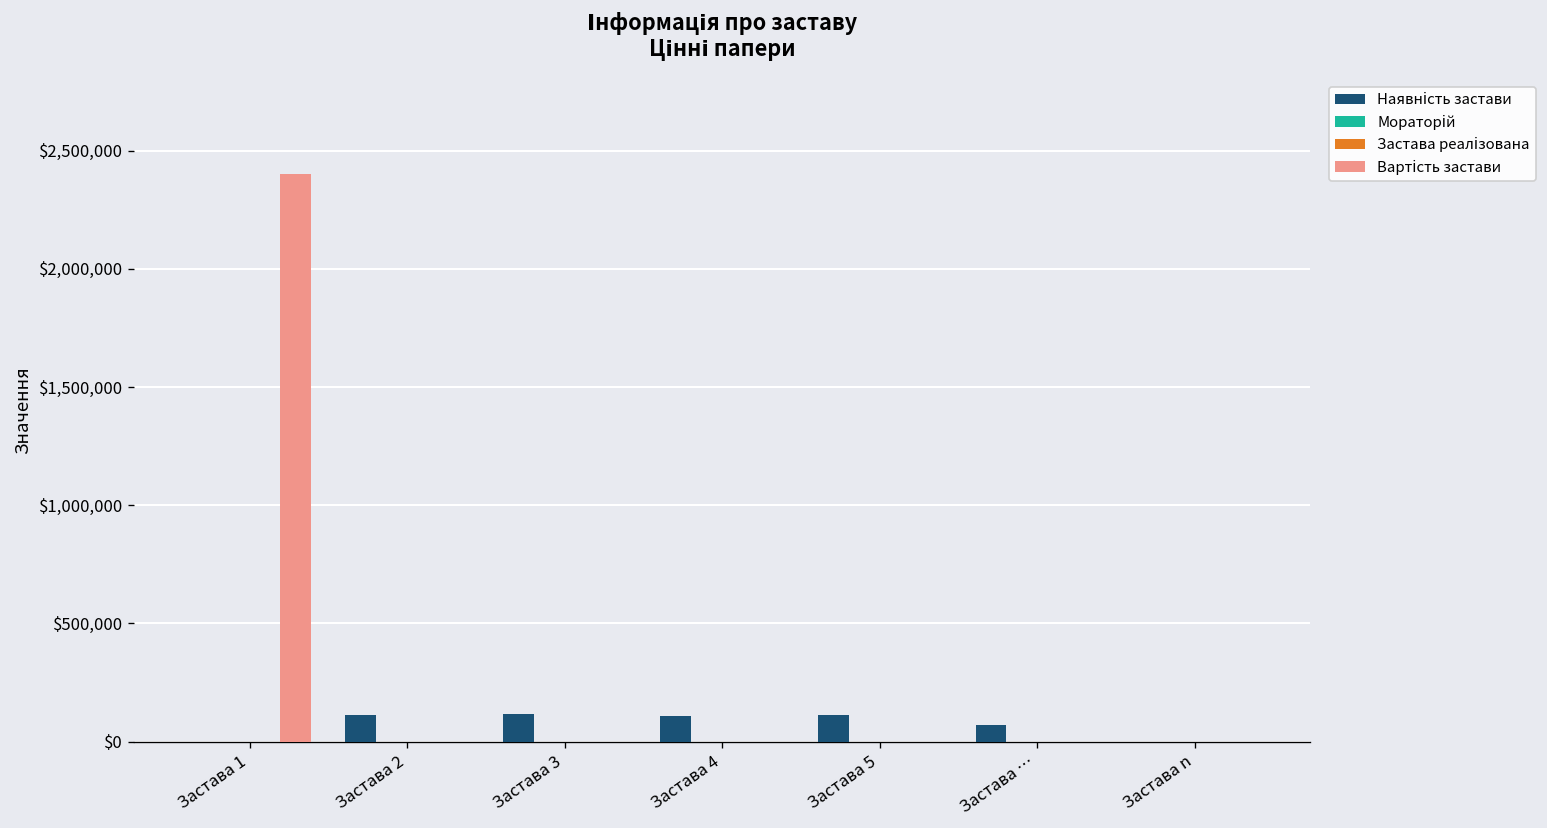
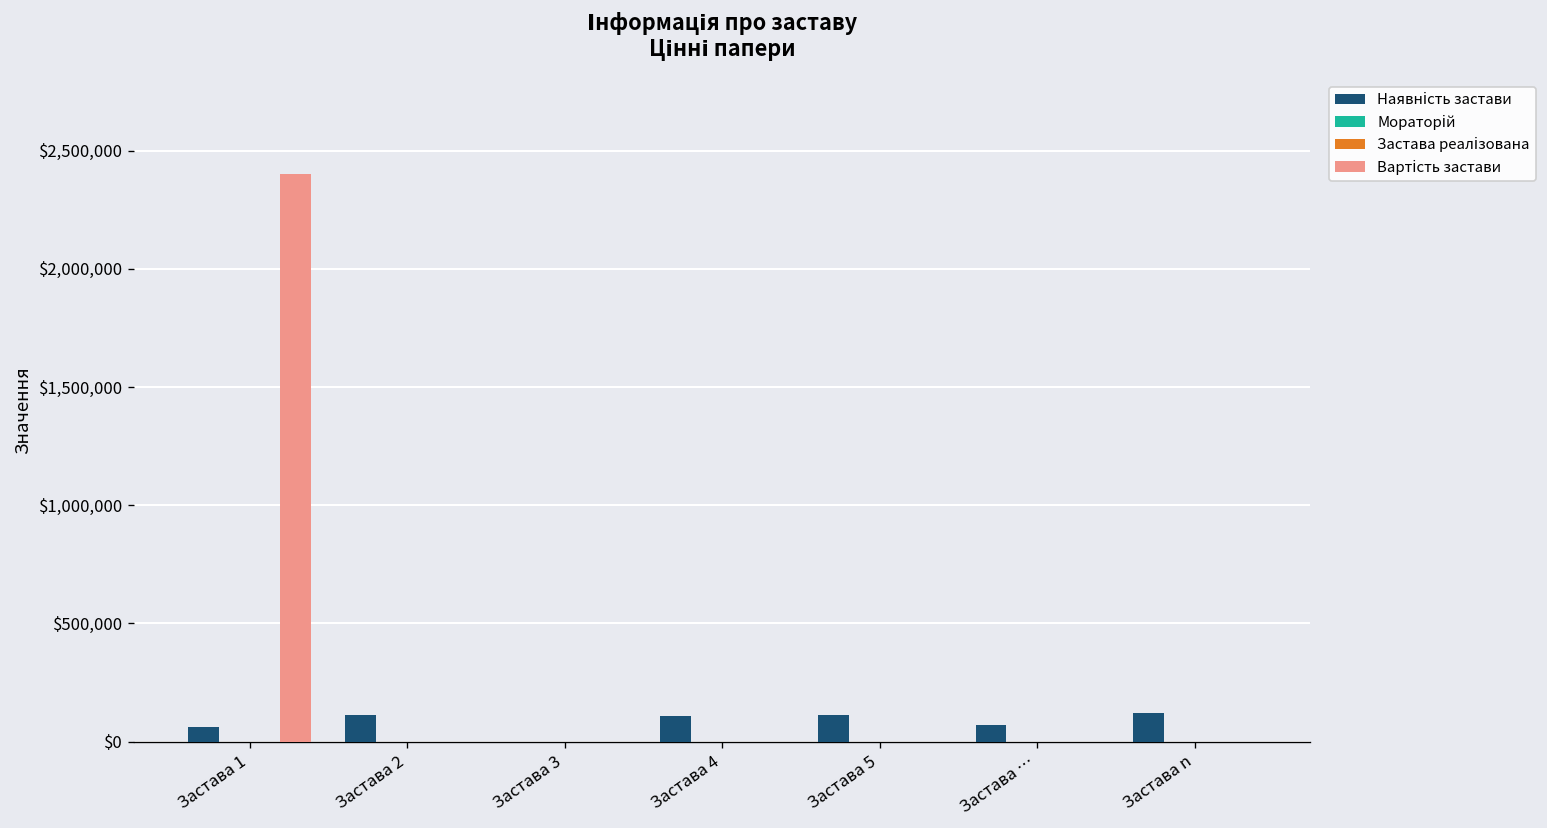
Наявність застави, Застава 1: $0 -> $60,000
Наявність застави, Застава 3: $120,000 -> $0
Наявність застави, Застава n: $0 -> $120,000
